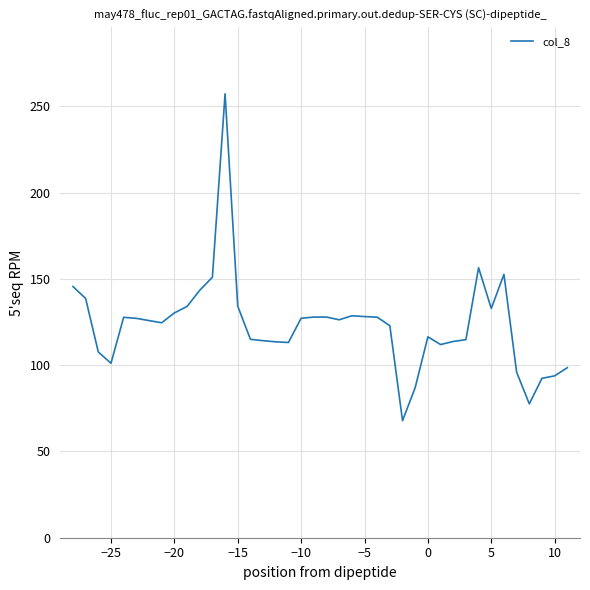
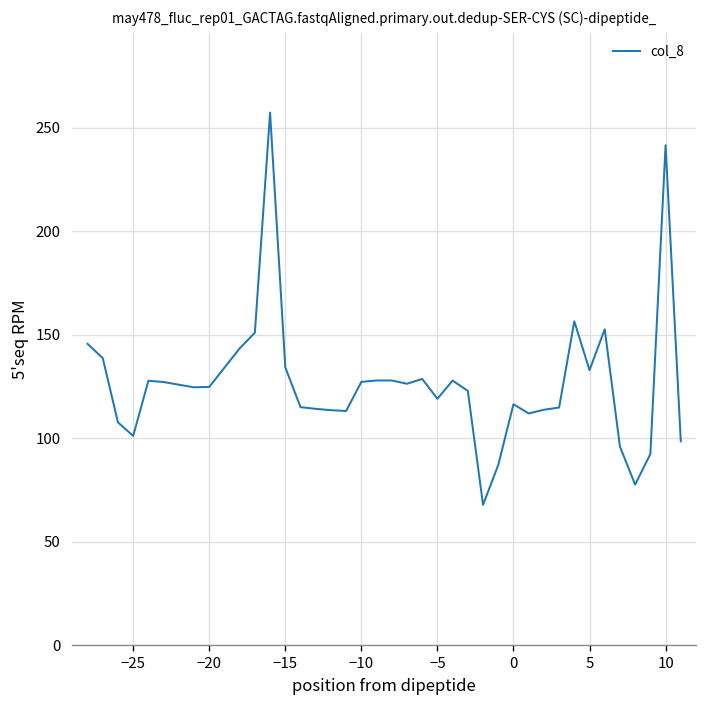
−20: 130 -> 125
−5: 128 -> 119
10: 94 -> 242
